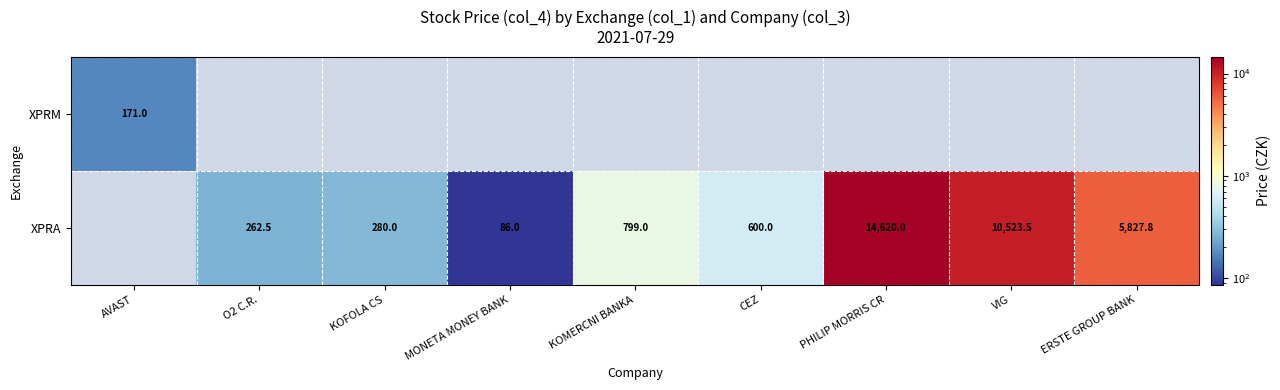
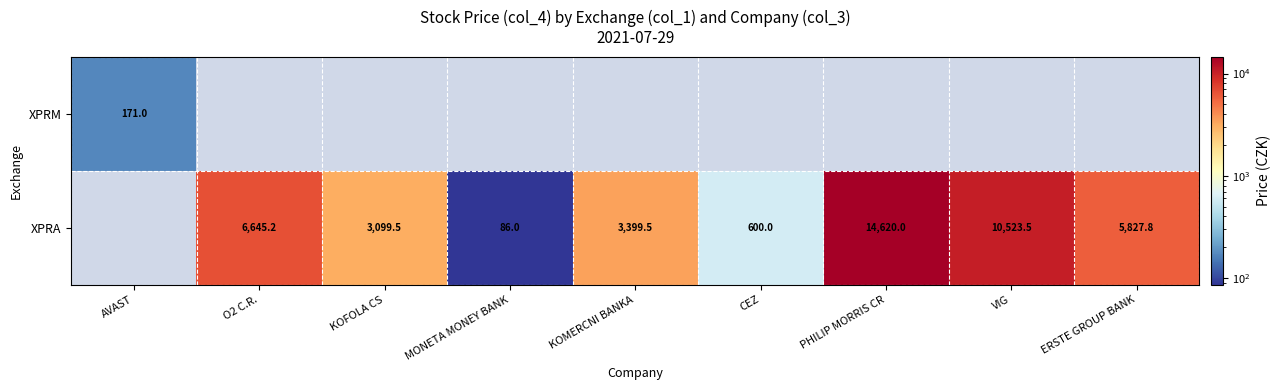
XPRA, O2 C.R.: 262.5 -> 6,645.2
XPRA, KOFOLA CS: 280.0 -> 3,099.5
XPRA, KOMERCNI BANKA: 799.0 -> 3,399.5
